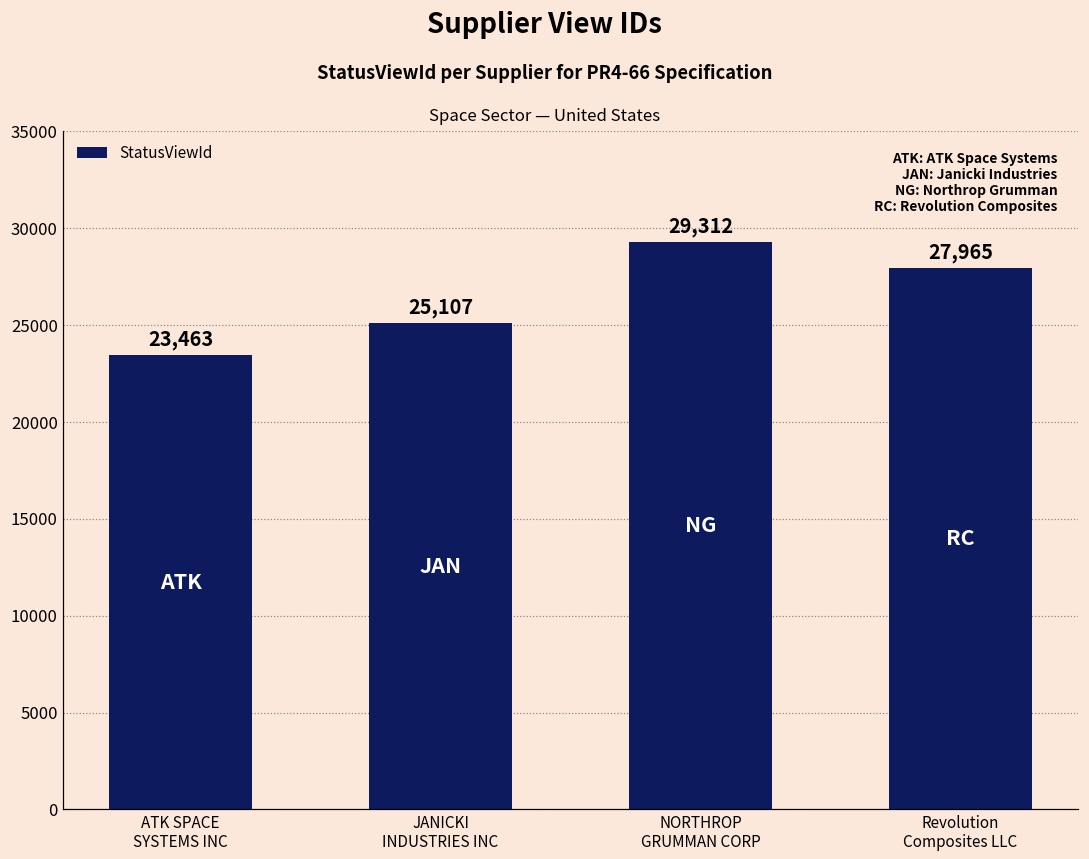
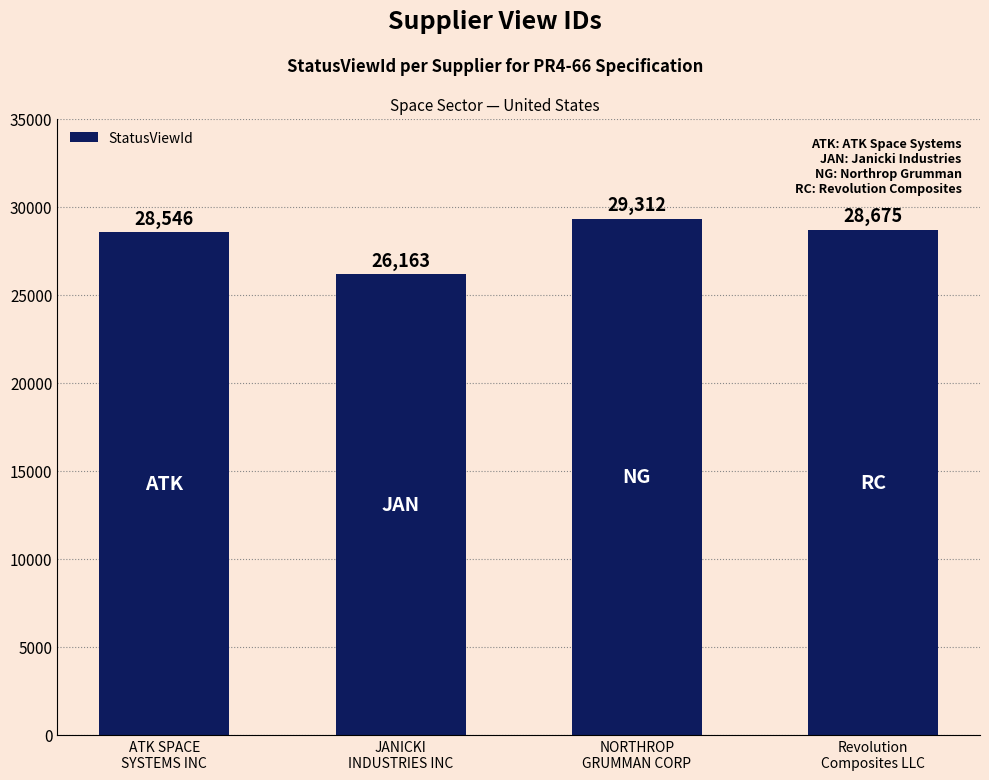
ATK SPACE SYSTEMS INC: 23,463 -> 28,546
JANICKI INDUSTRIES INC: 25,107 -> 26,163
Revolution Composites LLC: 27,965 -> 28,675
